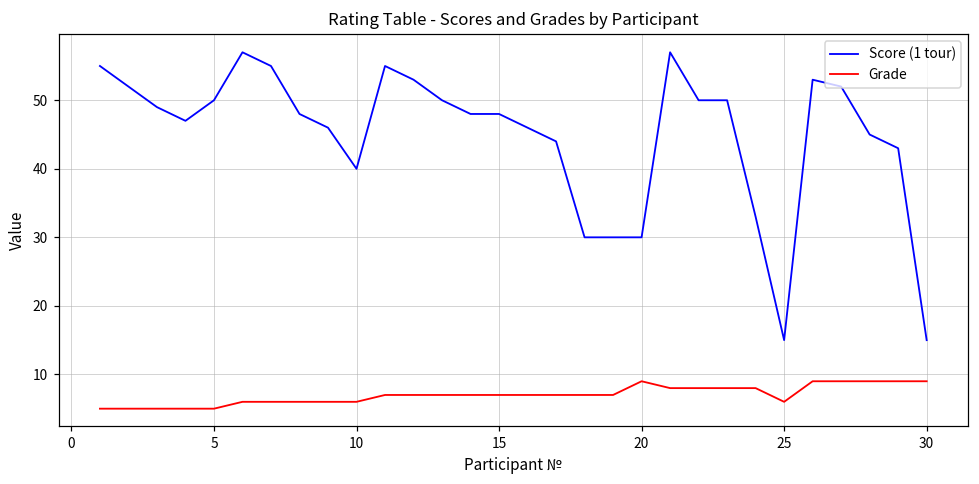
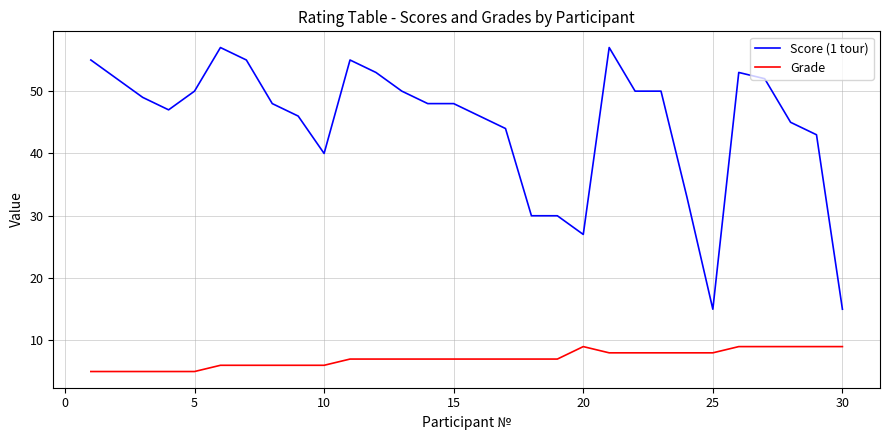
Score (1 tour), 20: 30 -> 27
Grade, 25: 6 -> 8
